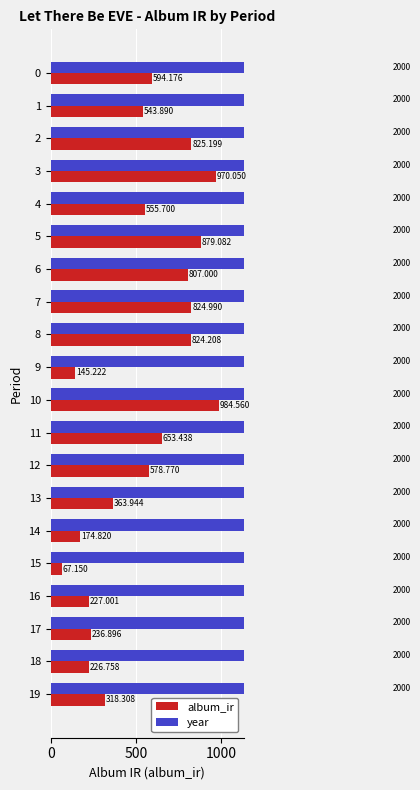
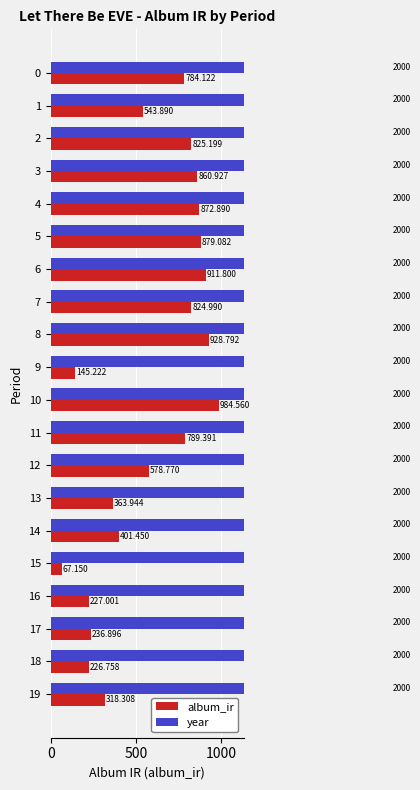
album_ir, 0: 594.176 -> 784.122
album_ir, 3: 970.050 -> 860.927
album_ir, 4: 555.700 -> 872.890
album_ir, 6: 807.000 -> 911.800
album_ir, 8: 824.208 -> 928.792
album_ir, 11: 653.438 -> 789.391
album_ir, 14: 174.820 -> 401.450
